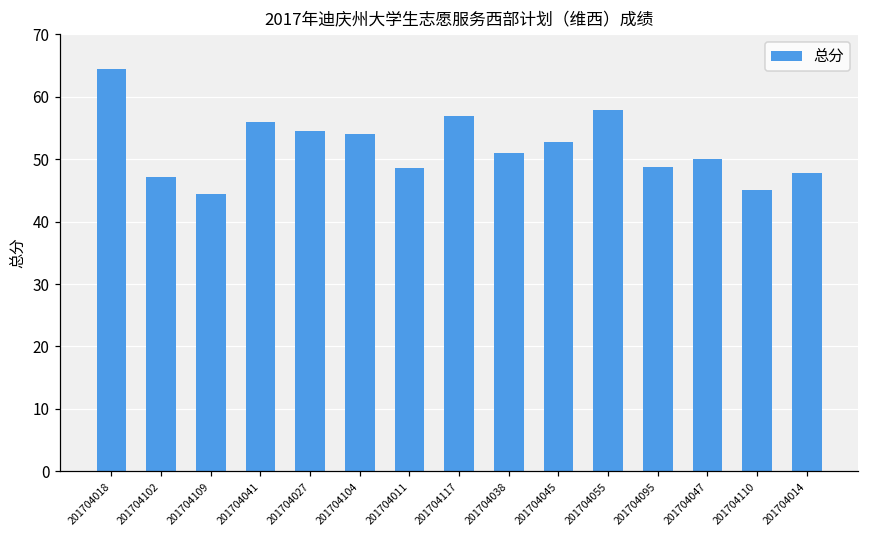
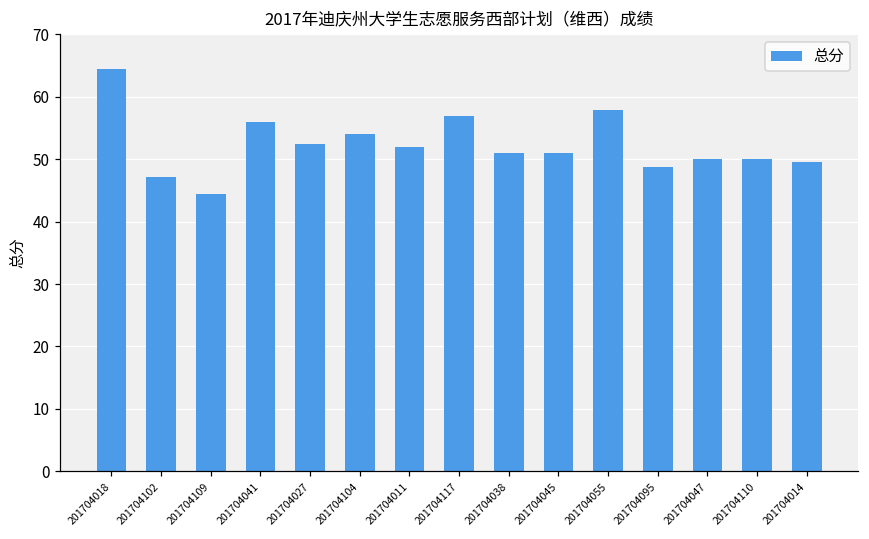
201704027: 55 -> 53
201704011: 49 -> 52
201704045: 53 -> 51
201704110: 45 -> 50
201704014: 48 -> 50
